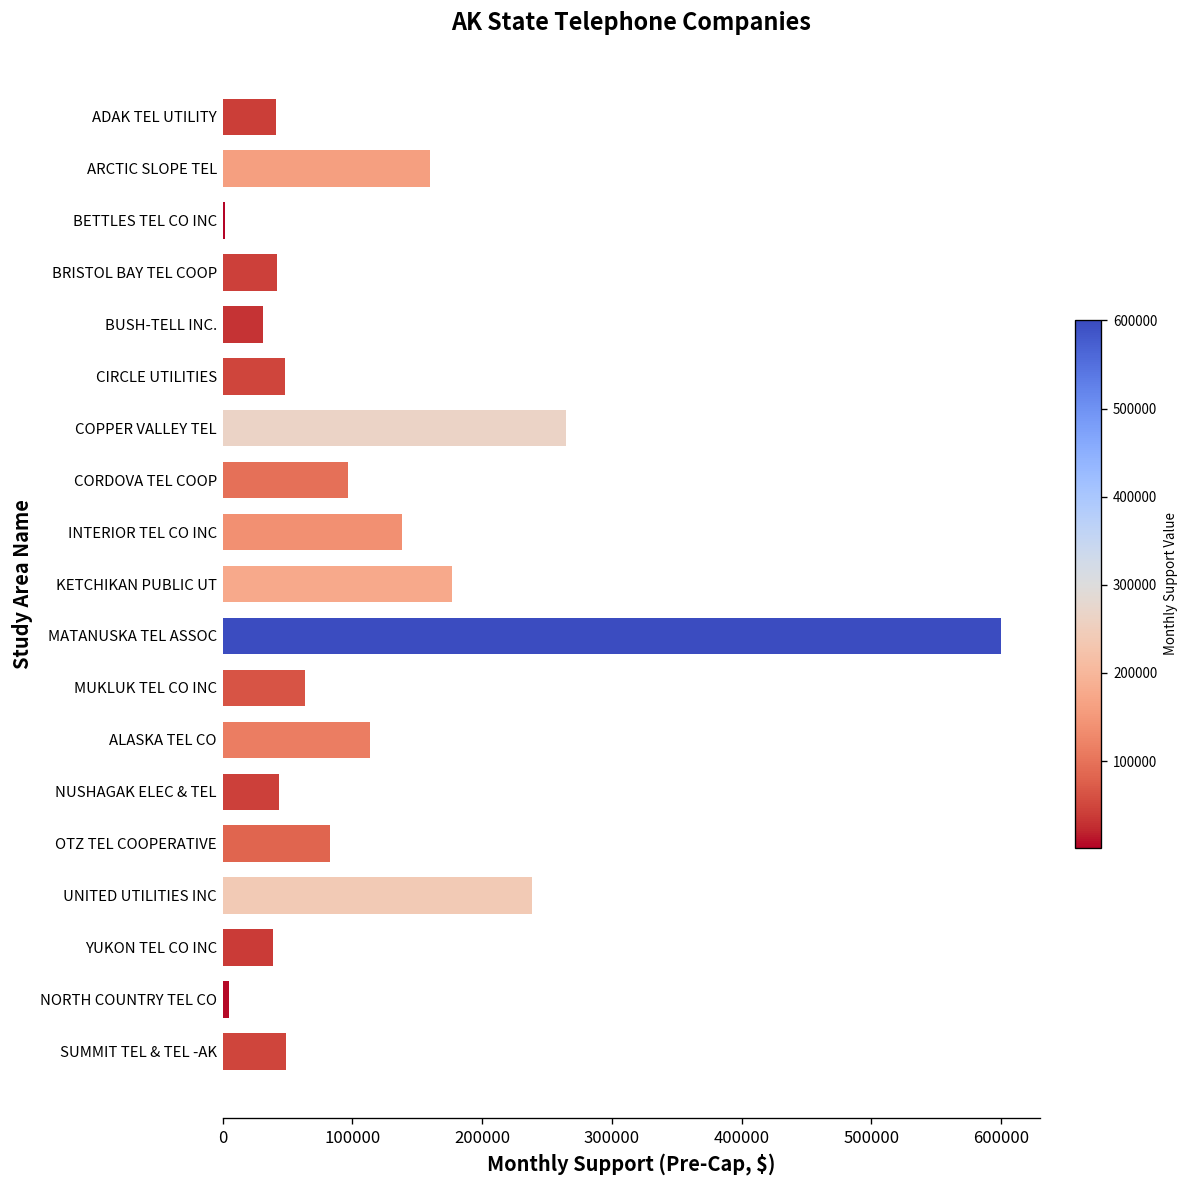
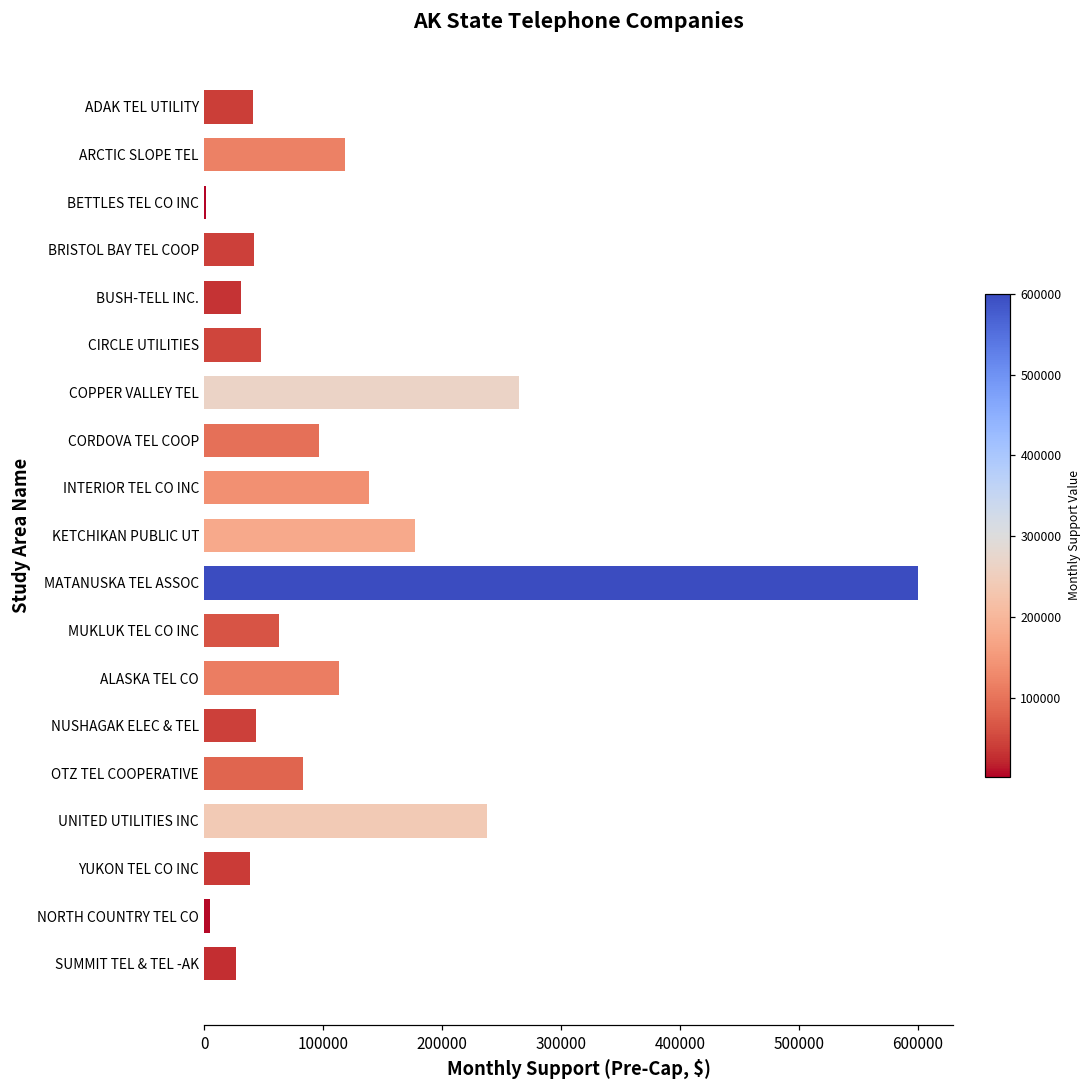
ARCTIC SLOPE TEL: 159000 -> 118000
SUMMIT TEL & TEL -AK: 48000 -> 27000
